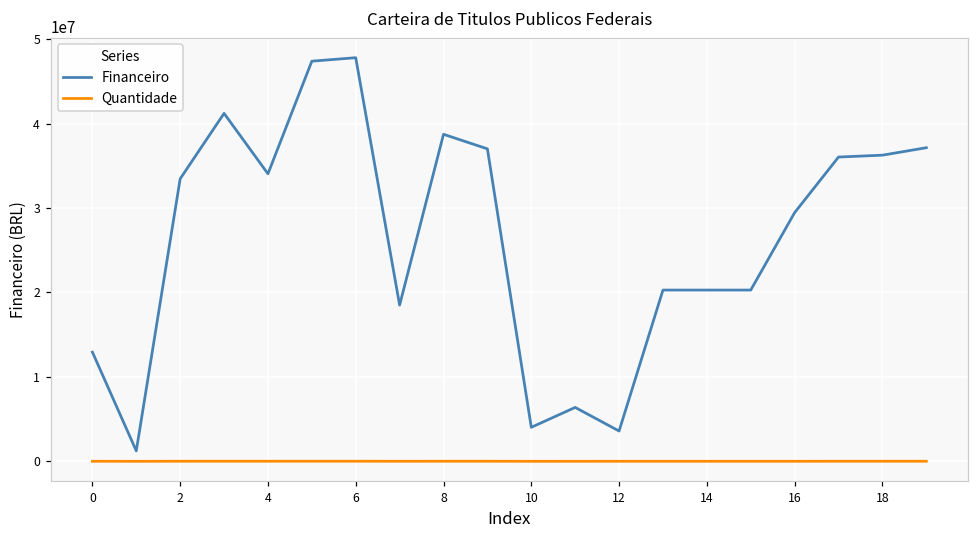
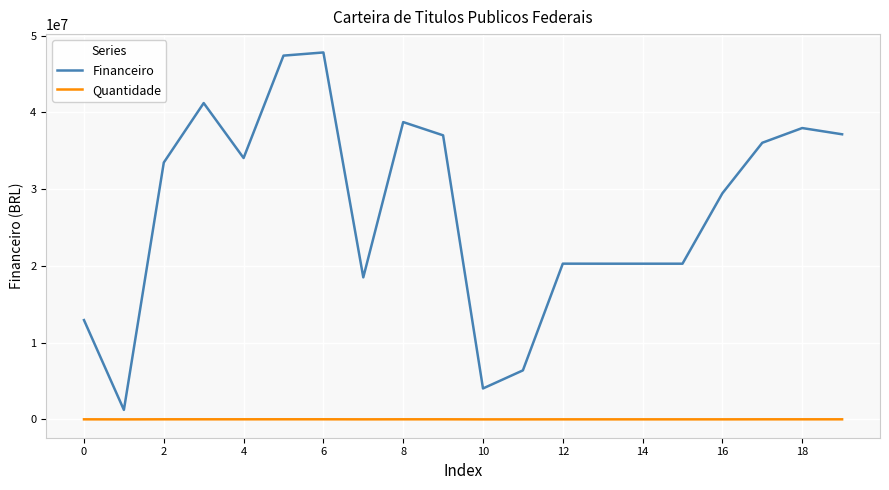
Financeiro, 12: 4000000 -> 20000000
Financeiro, 18: 36000000 -> 38000000
